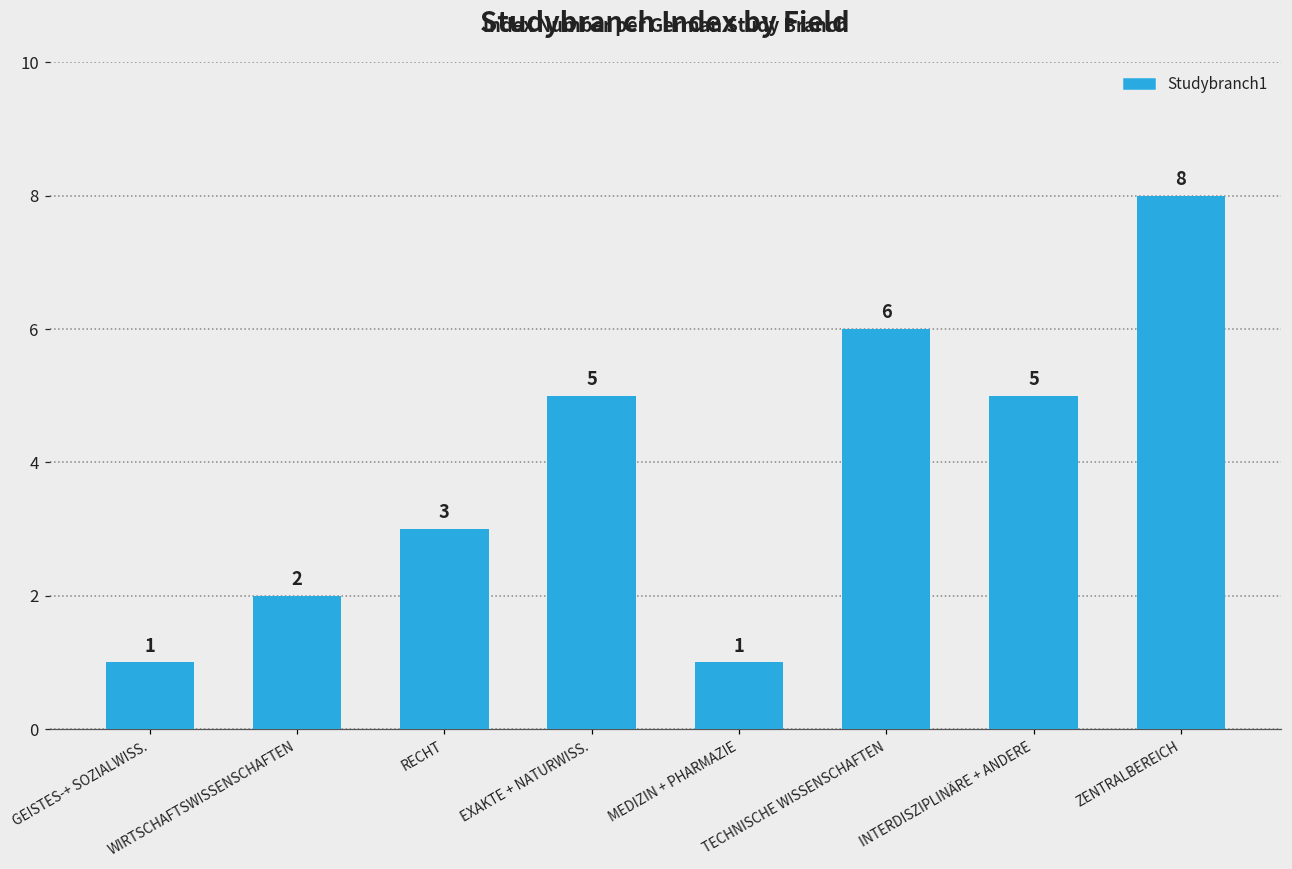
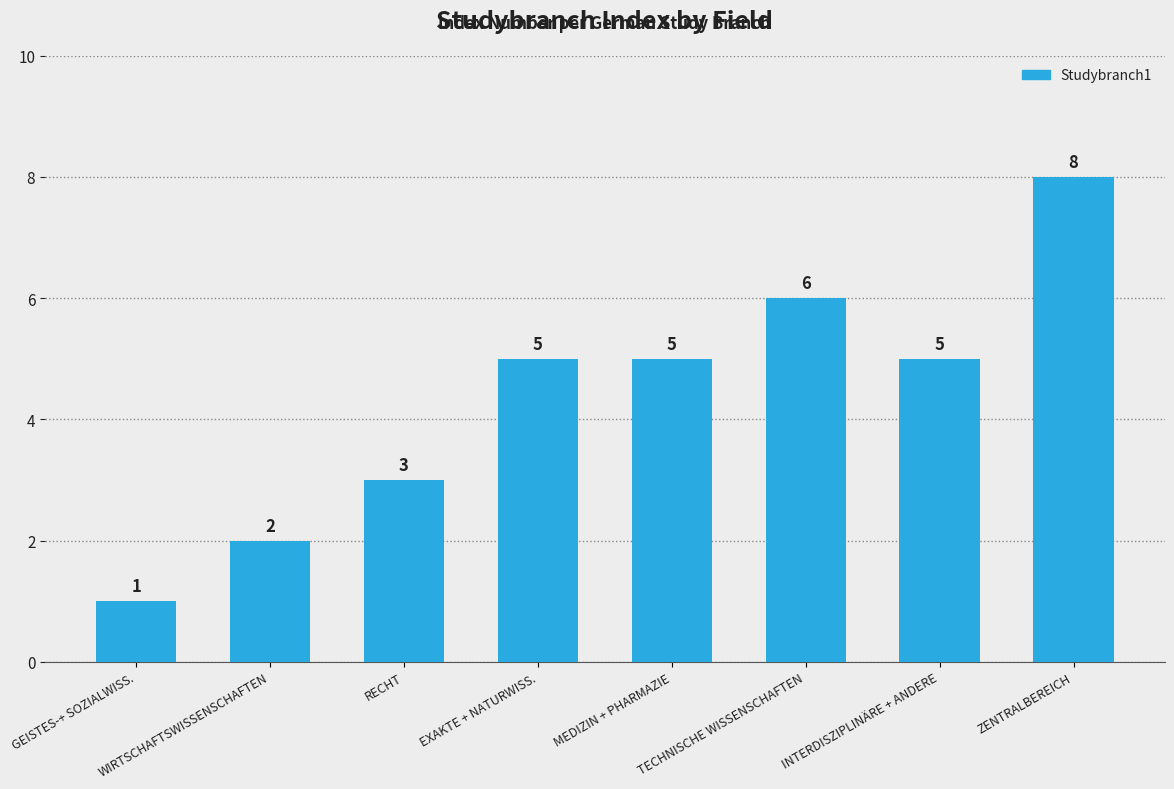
MEDIZIN + PHARMAZIE: 1 -> 5
